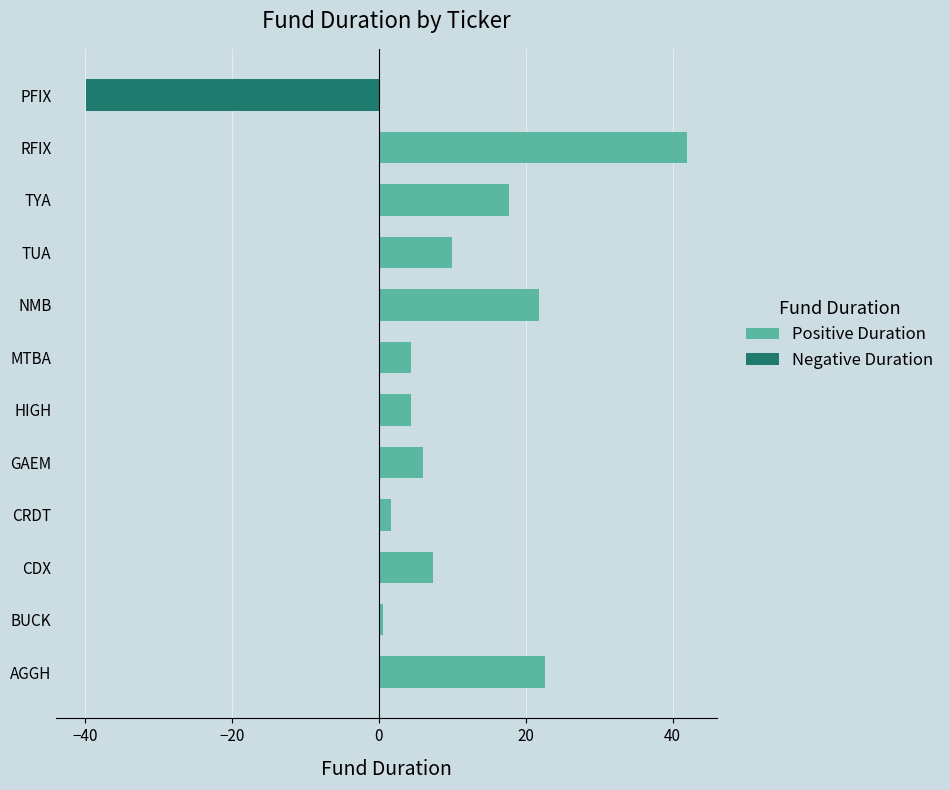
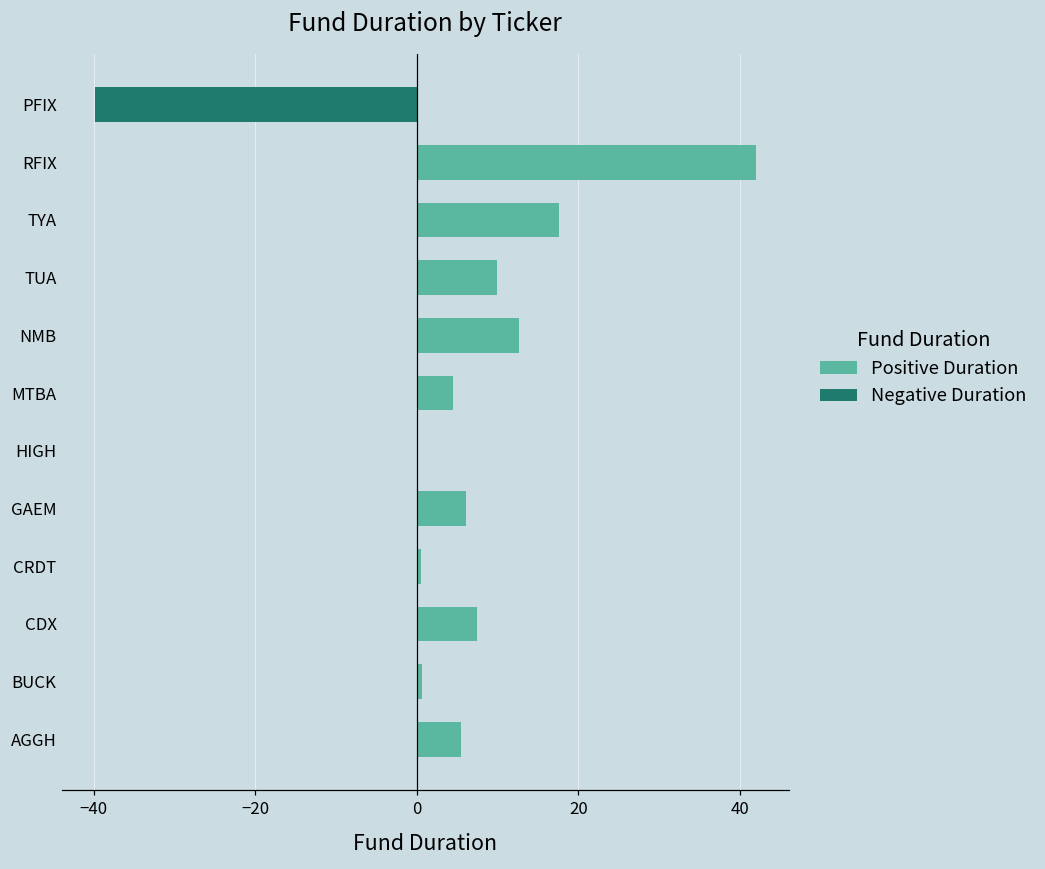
Positive Duration, NMB: 22 -> 13
Positive Duration, HIGH: 4 -> 0
Positive Duration, CRDT: 2 -> 1
Positive Duration, AGGH: 23 -> 5
